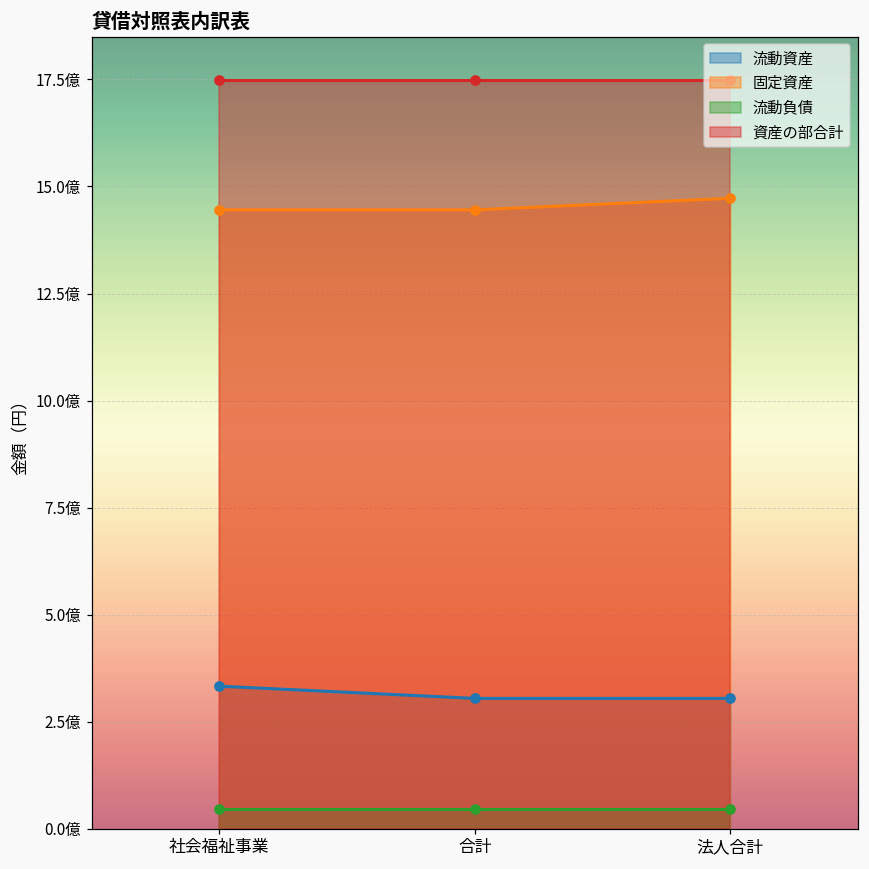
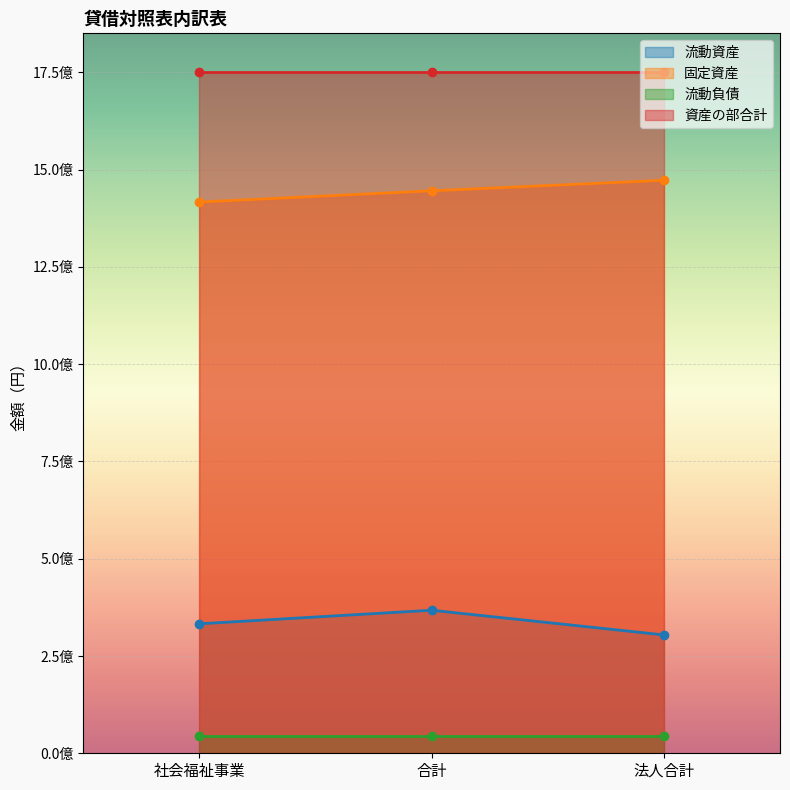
固定資産, 社会福祉事業: 14.5億 -> 14.2億
流動資産, 合計: 3.0億 -> 3.7億
